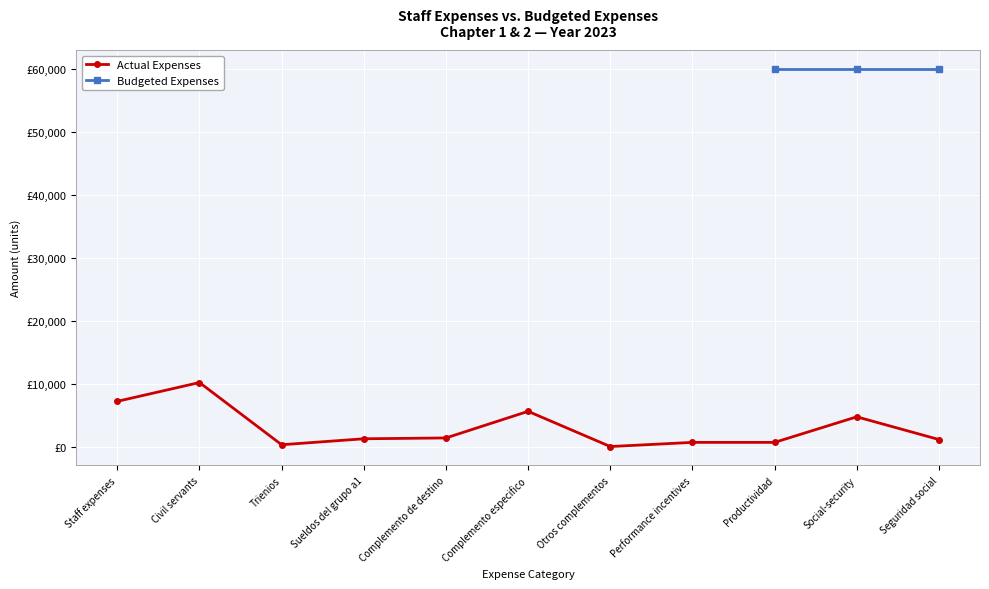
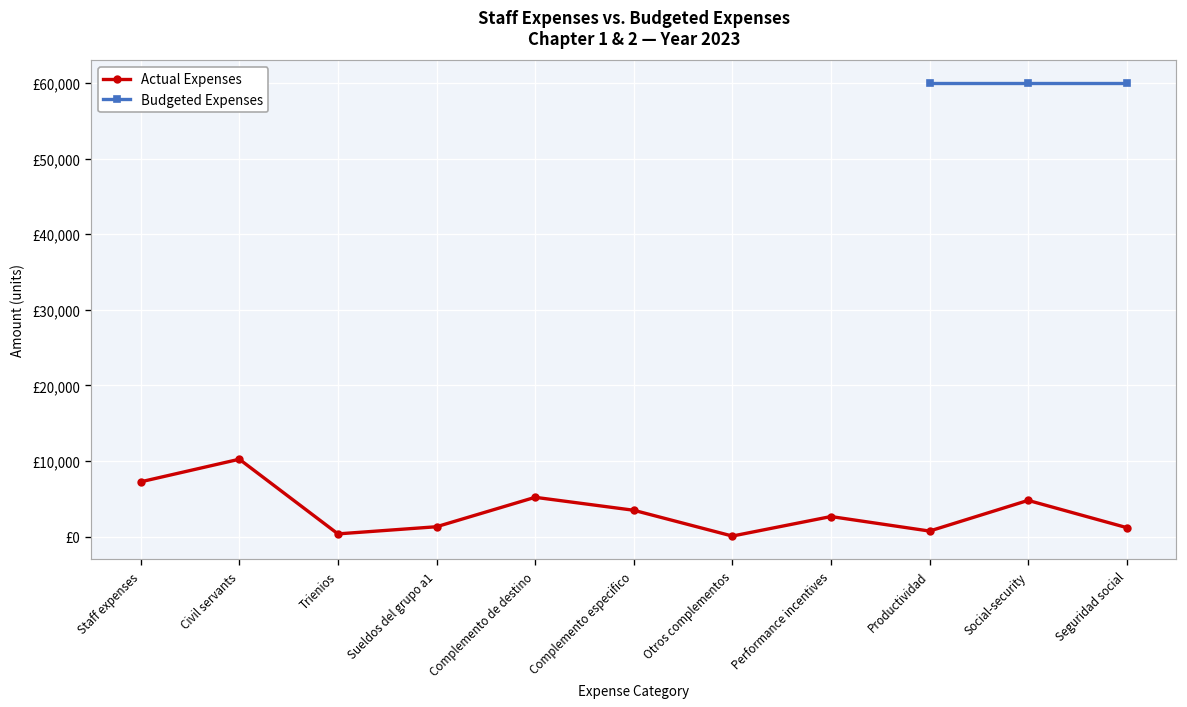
Actual Expenses, Complemento de destino: £1,000 -> £5,000
Actual Expenses, Complemento especifico: £6,000 -> £3,000
Actual Expenses, Performance incentives: £1,000 -> £3,000
